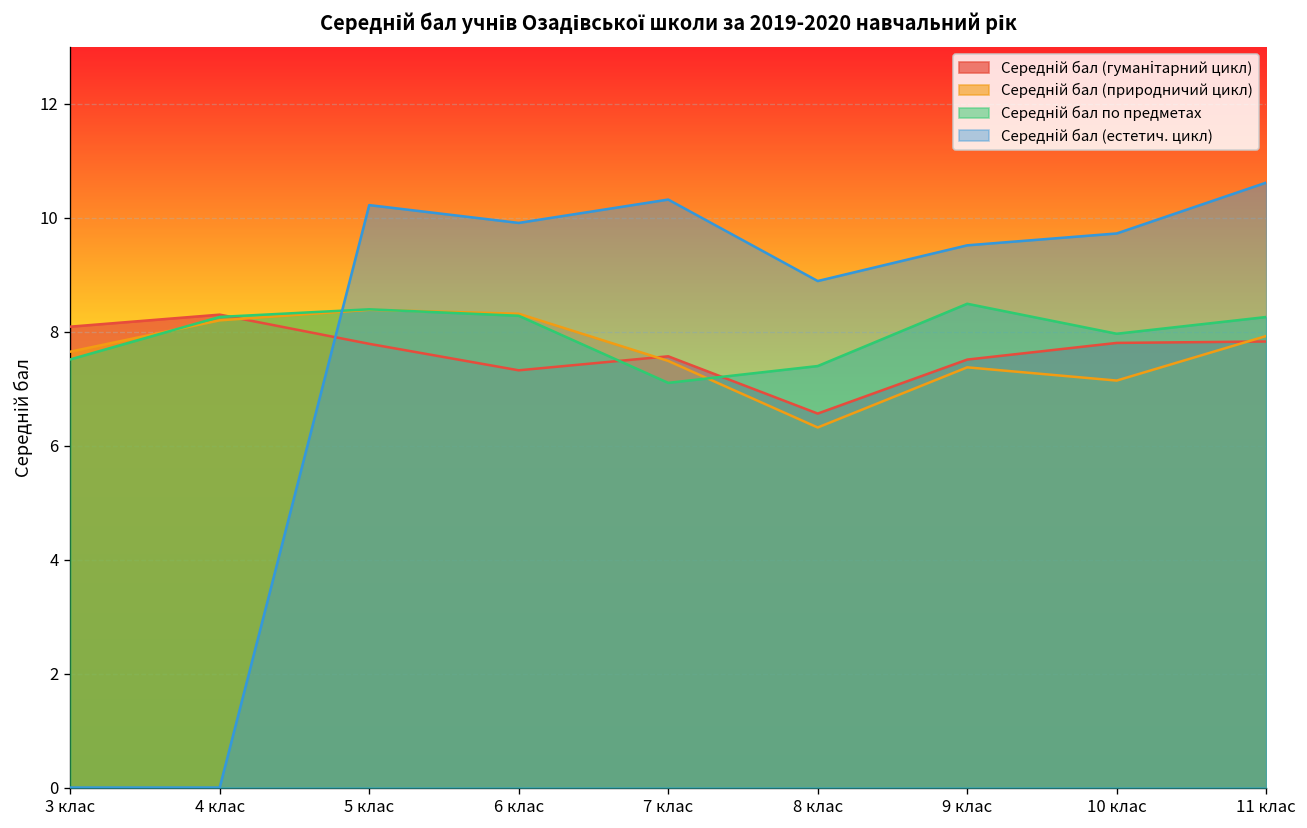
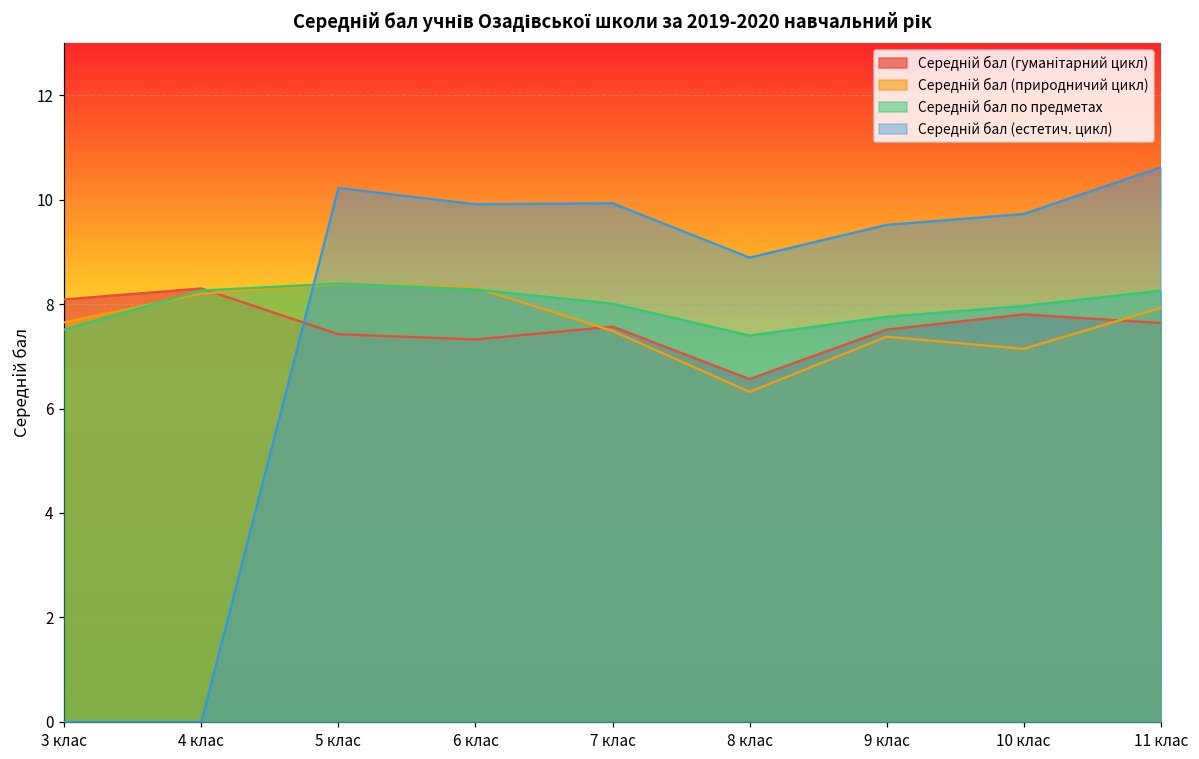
Середній бал (гуманітарний цикл), 5 клас: 7.8 -> 7.4
Середній бал по предметах, 7 клас: 7.1 -> 8.0
Середній бал (естетич. цикл), 7 клас: 10.3 -> 9.9
Середній бал по предметах, 9 клас: 8.5 -> 7.8
Середній бал (гуманітарний цикл), 11 клас: 7.8 -> 7.6
